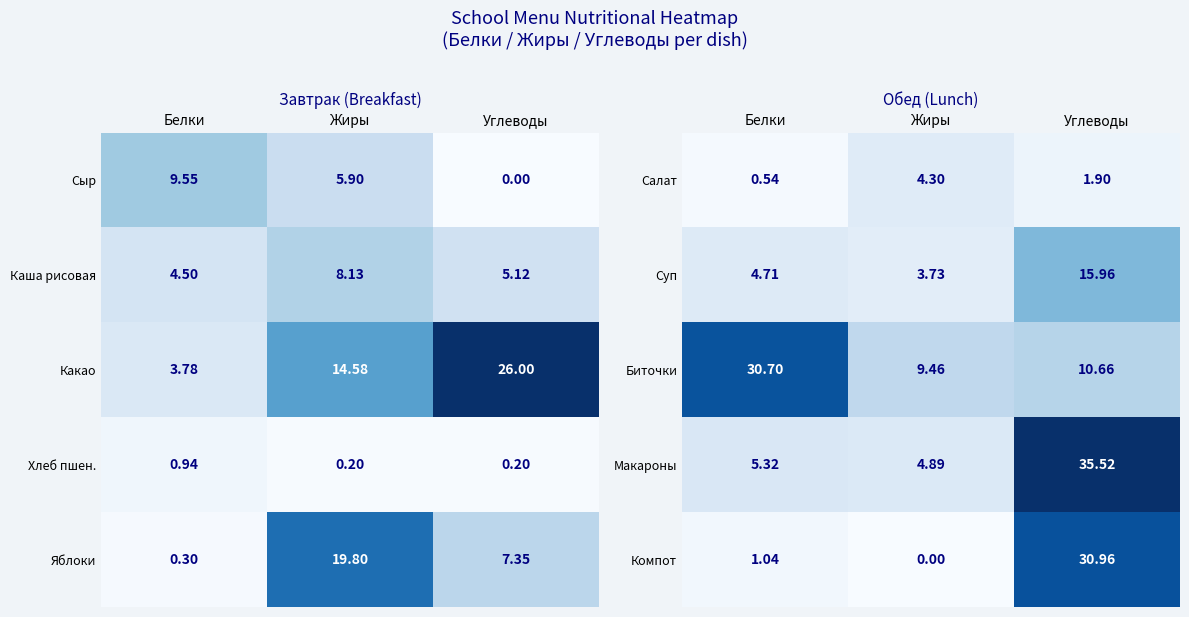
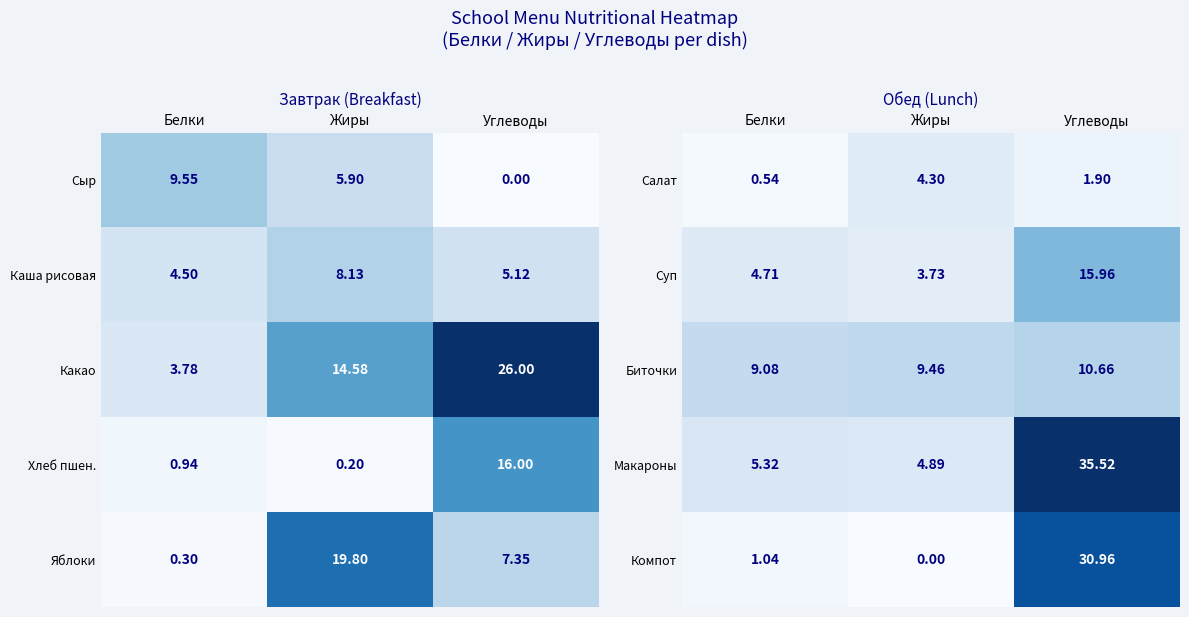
Завтрак (Breakfast), Хлеб пшен., Углеводы: 0.20 -> 16.00
Обед (Lunch), Биточки, Белки: 30.70 -> 9.08
